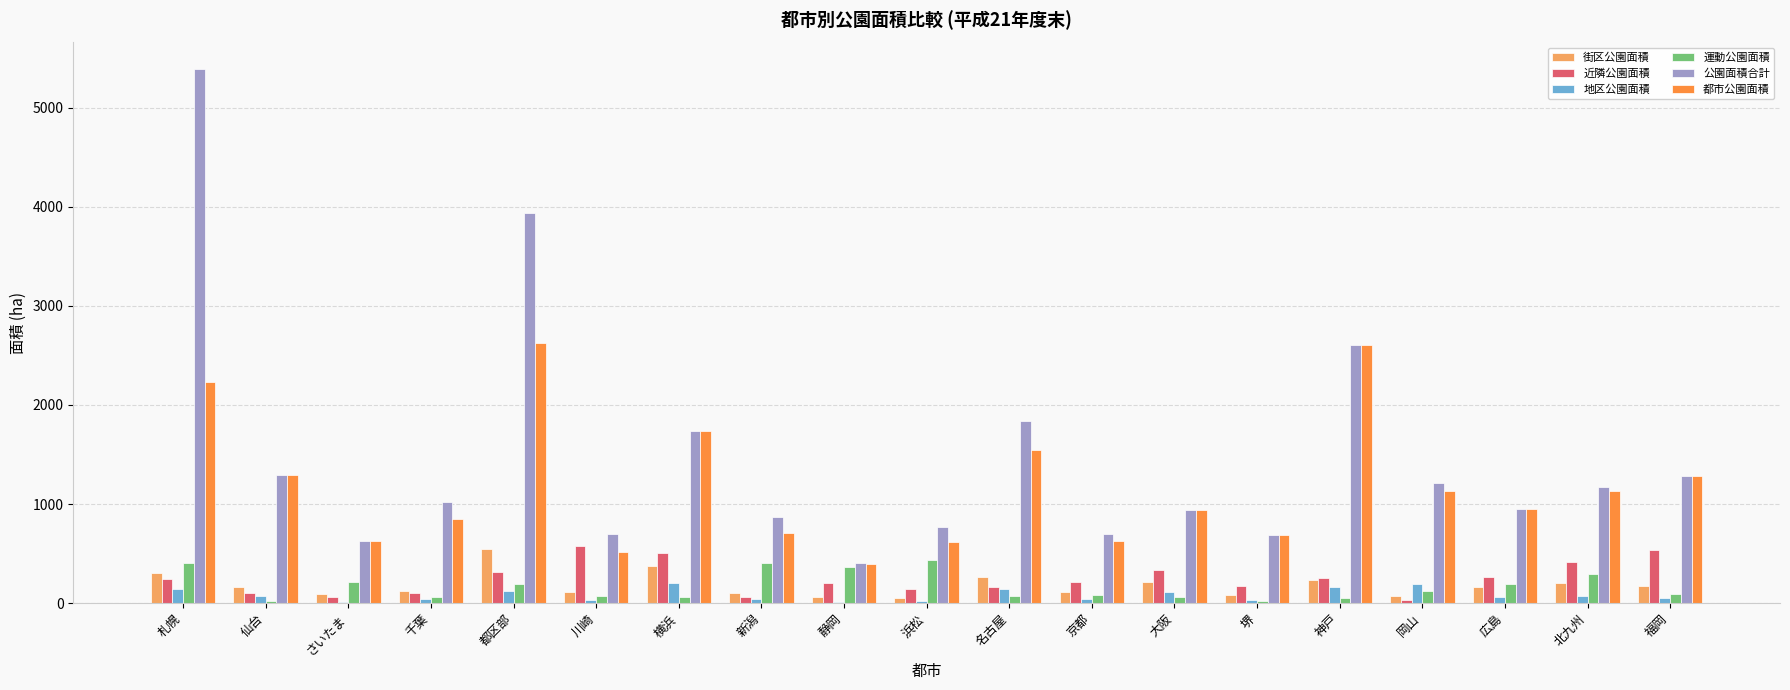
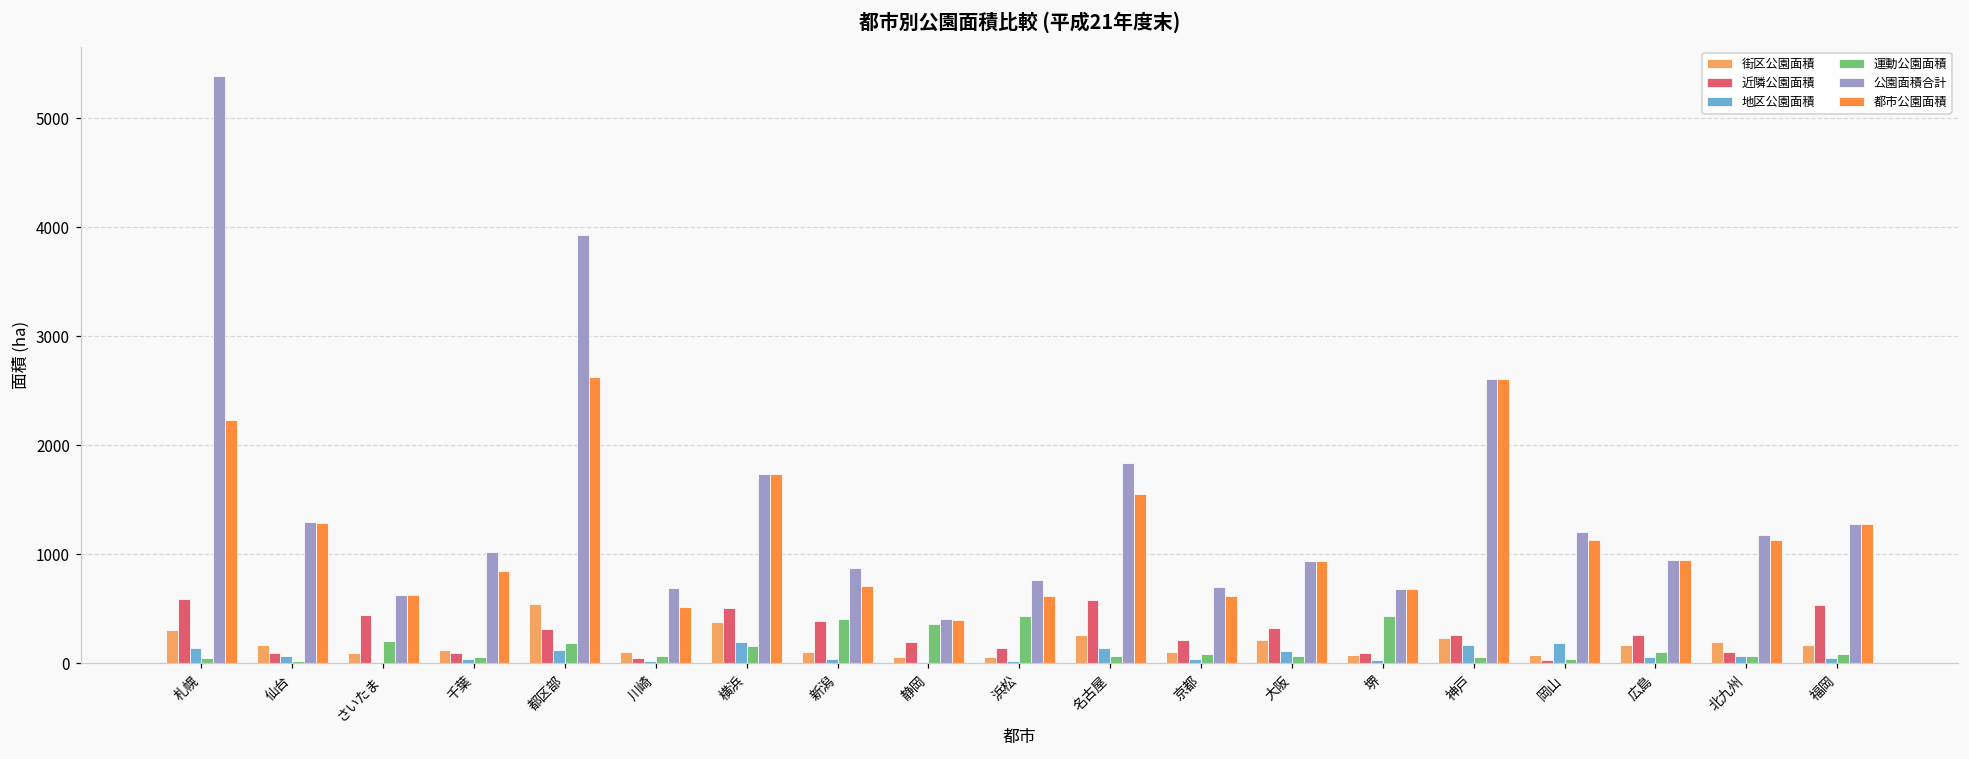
近隣公園面積, 札幌: 200 -> 600
運動公園面積, 札幌: 400 -> 100
近隣公園面積, さいたま: 100 -> 400
近隣公園面積, 川崎: 600 -> 100
運動公園面積, 横浜: 100 -> 200
近隣公園面積, 新潟: 100 -> 400
近隣公園面積, 名古屋: 200 -> 600
近隣公園面積, 堺: 200 -> 100
運動公園面積, 堺: 0 -> 400
運動公園面積, 岡山: 100 -> 0
運動公園面積, 広島: 200 -> 100
近隣公園面積, 北九州: 400 -> 100
運動公園面積, 北九州: 300 -> 100
